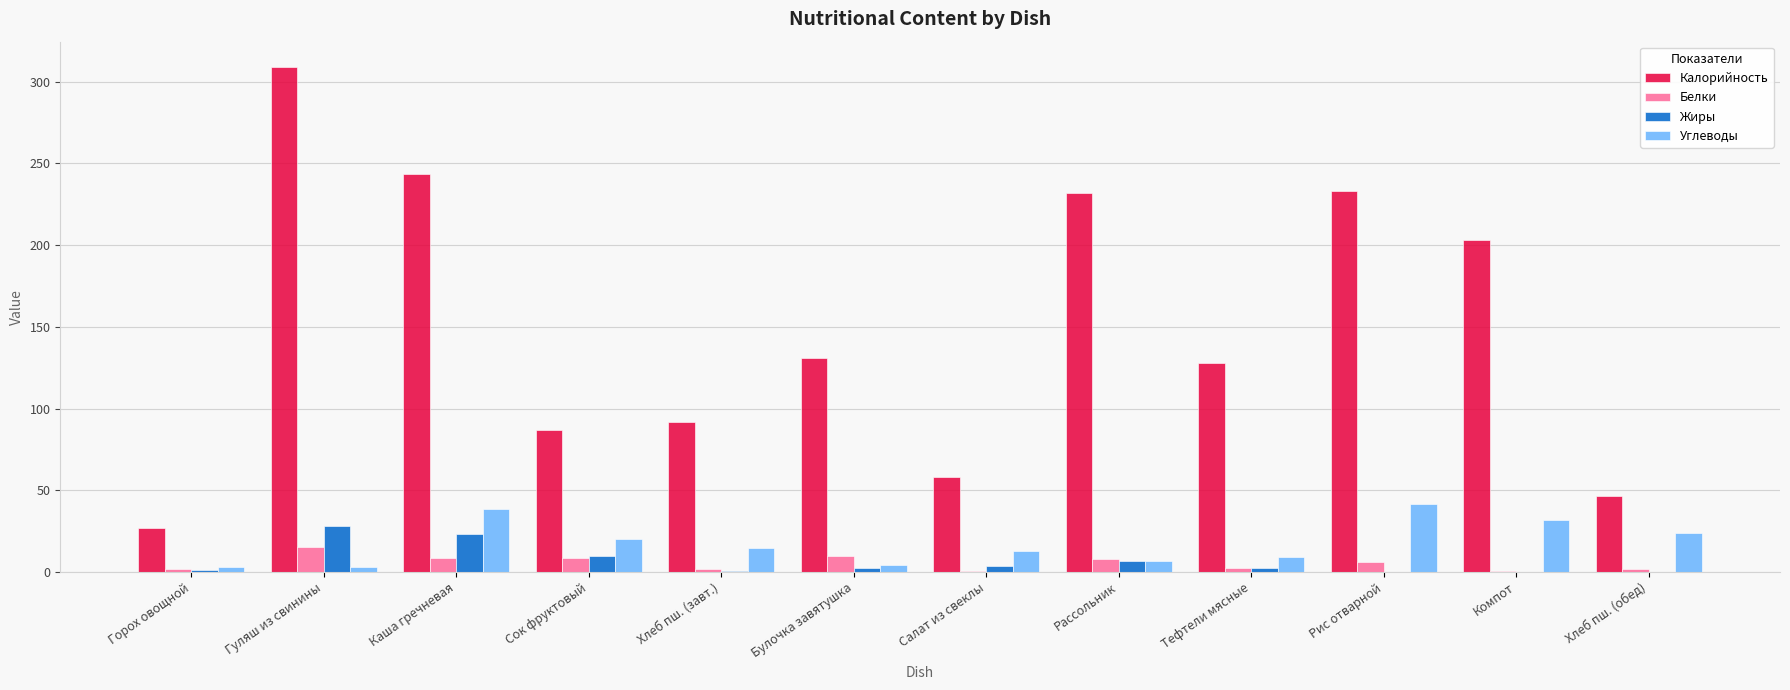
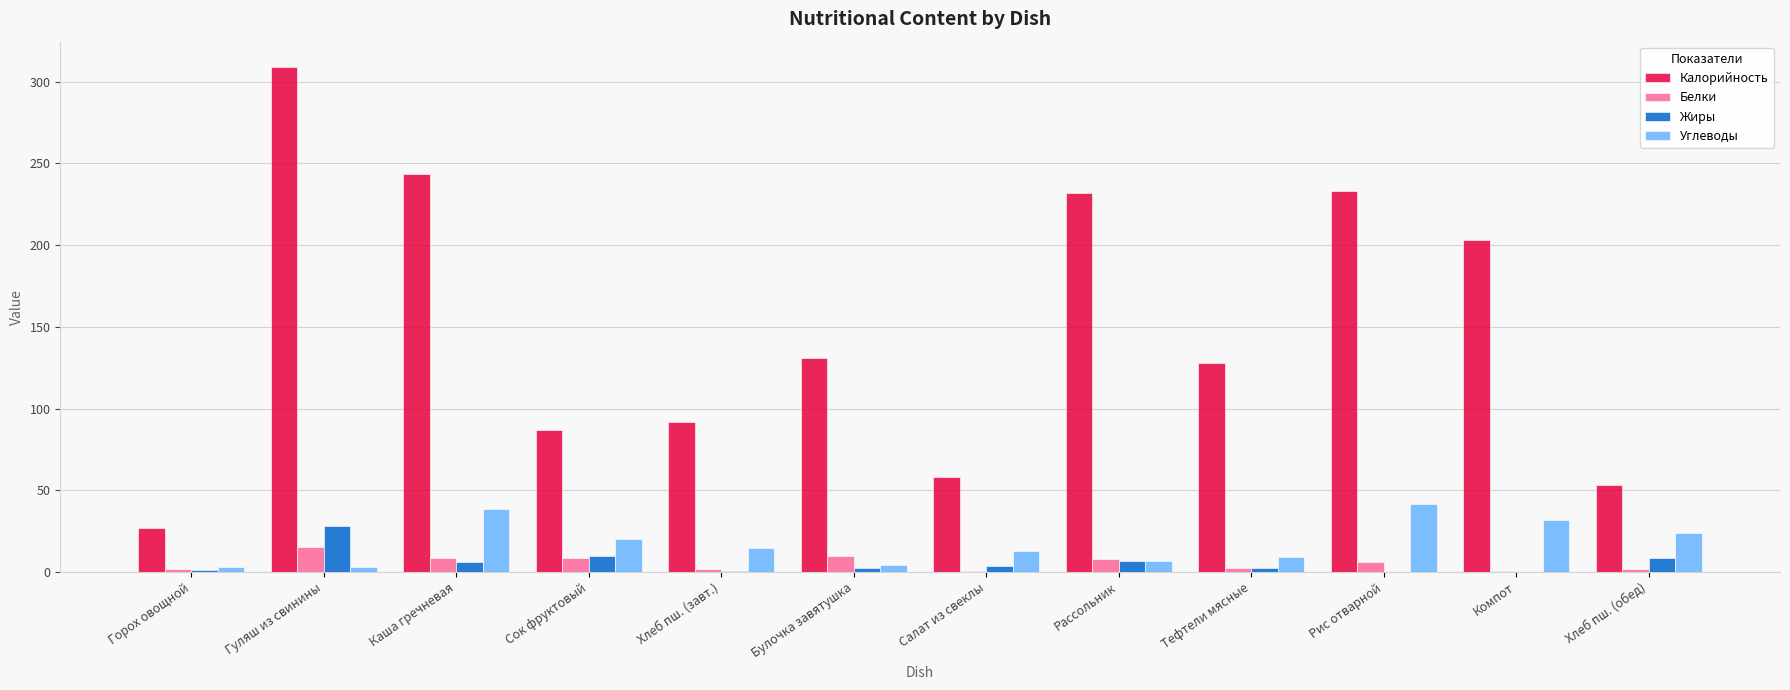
Жиры, Каша гречневая: 23 -> 6
Калорийность, Хлеб пш. (обед): 47 -> 53
Жиры, Хлеб пш. (обед): 0 -> 9
